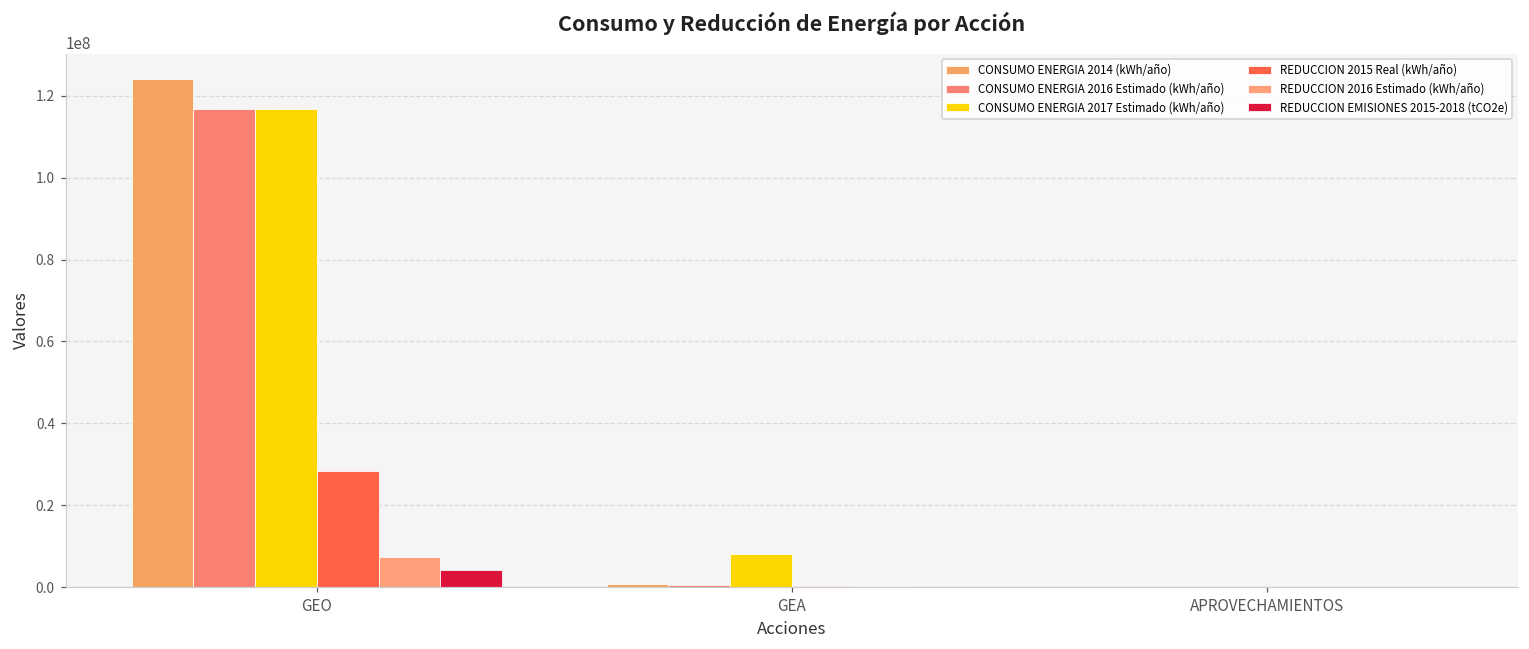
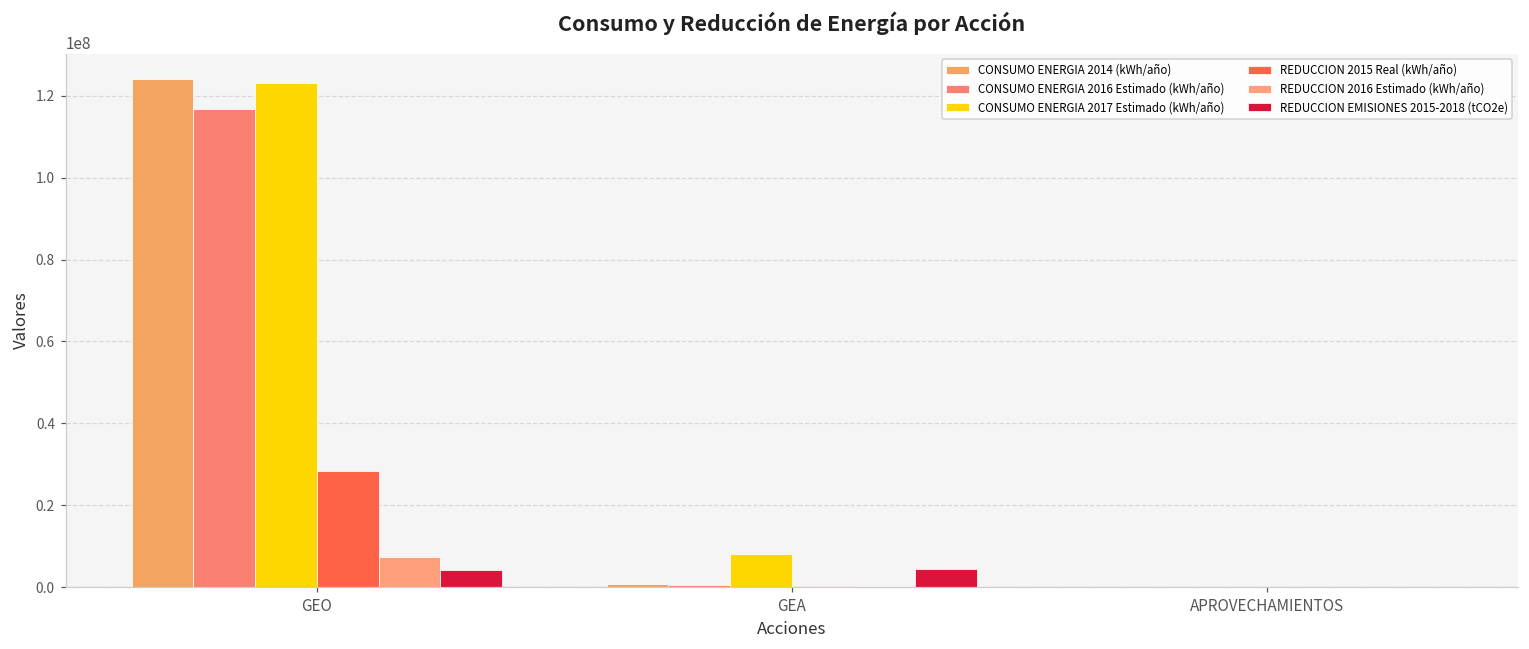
CONSUMO ENERGIA 2017 Estimado (kWh/año), GEO: 117000000 -> 123000000
REDUCCION EMISIONES 2015-2018 (tCO2e), GEA: 0 -> 4000000
